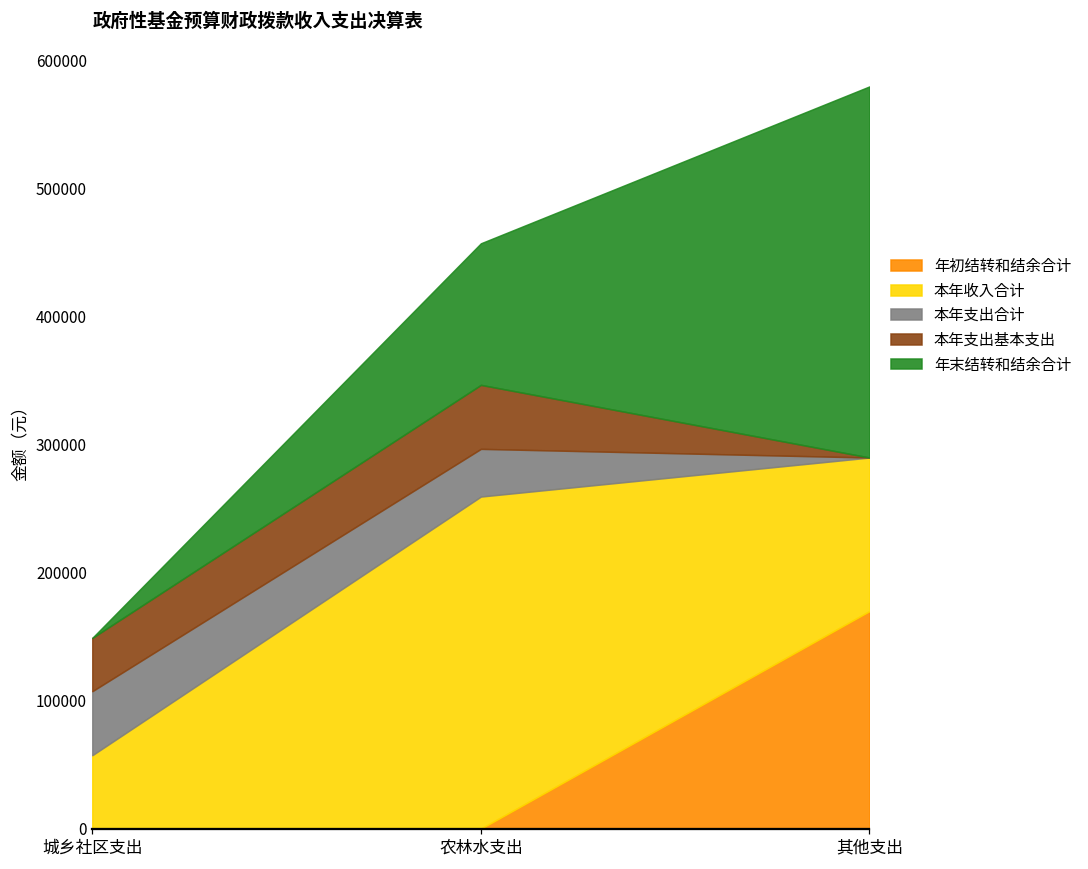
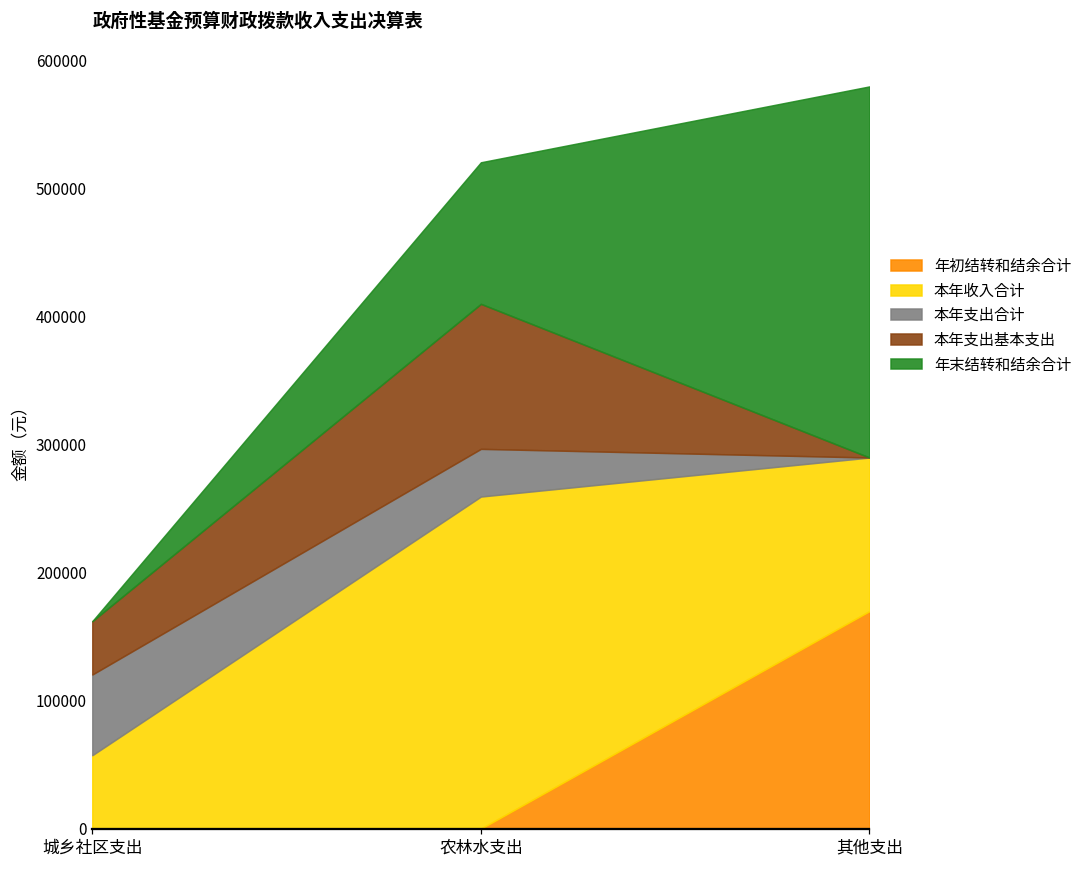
本年支出合计, 城乡社区支出: 50000 -> 63000
本年支出基本支出, 农林水支出: 50000 -> 113000
